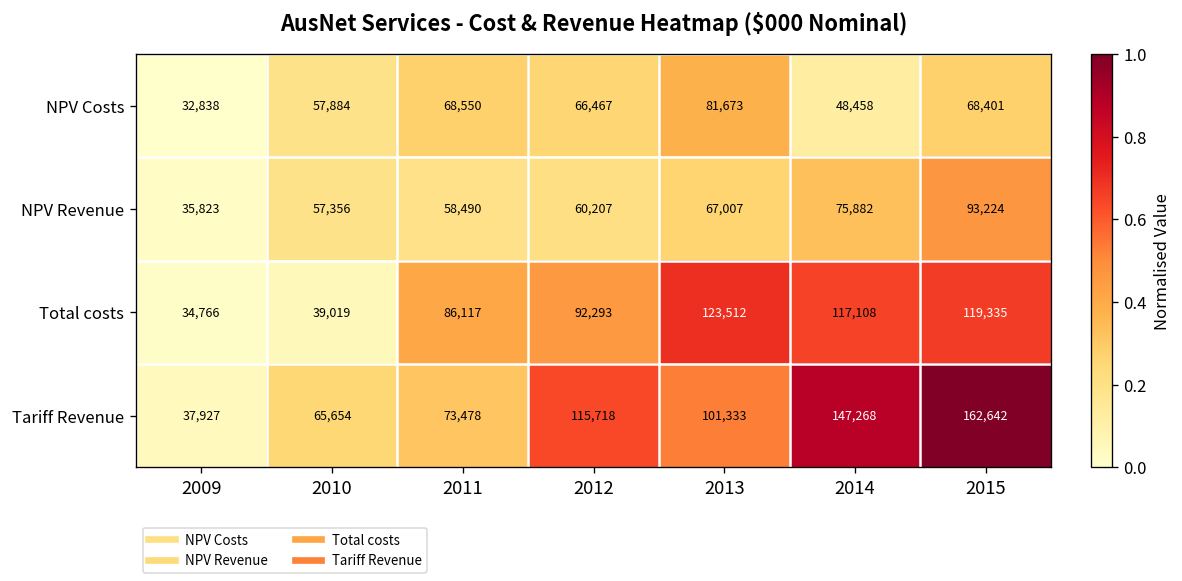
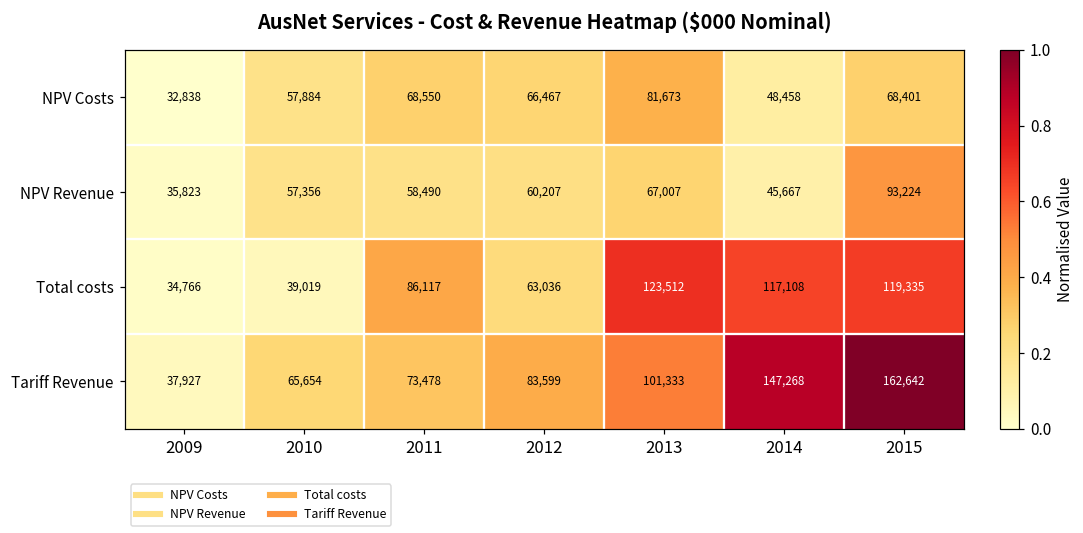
NPV Revenue, 2014: 75,882 -> 45,667
Total costs, 2012: 92,293 -> 63,036
Tariff Revenue, 2012: 115,718 -> 83,599
